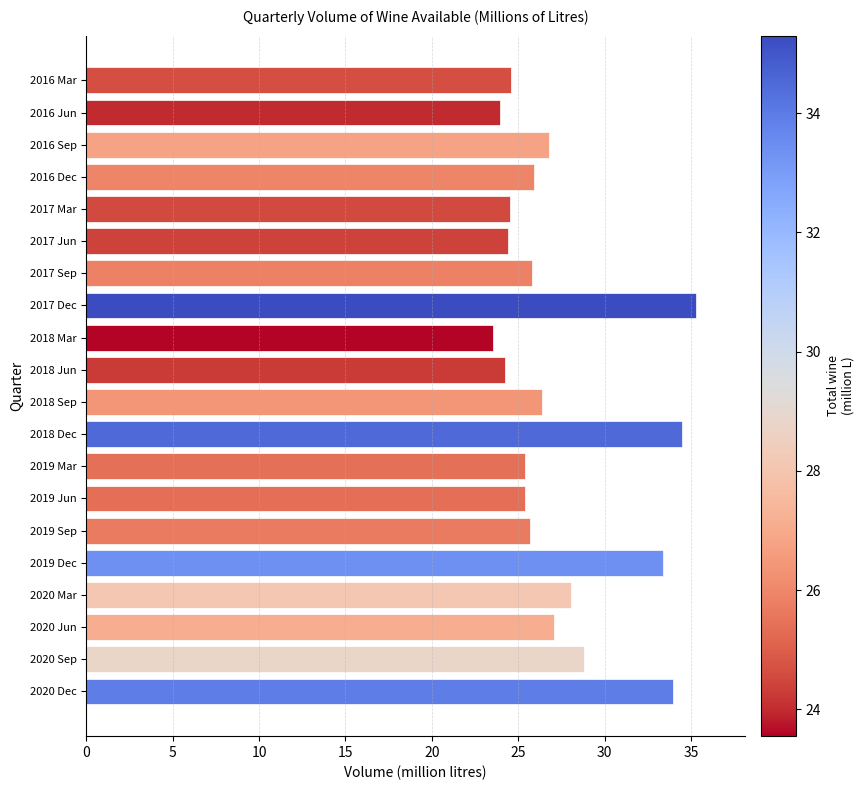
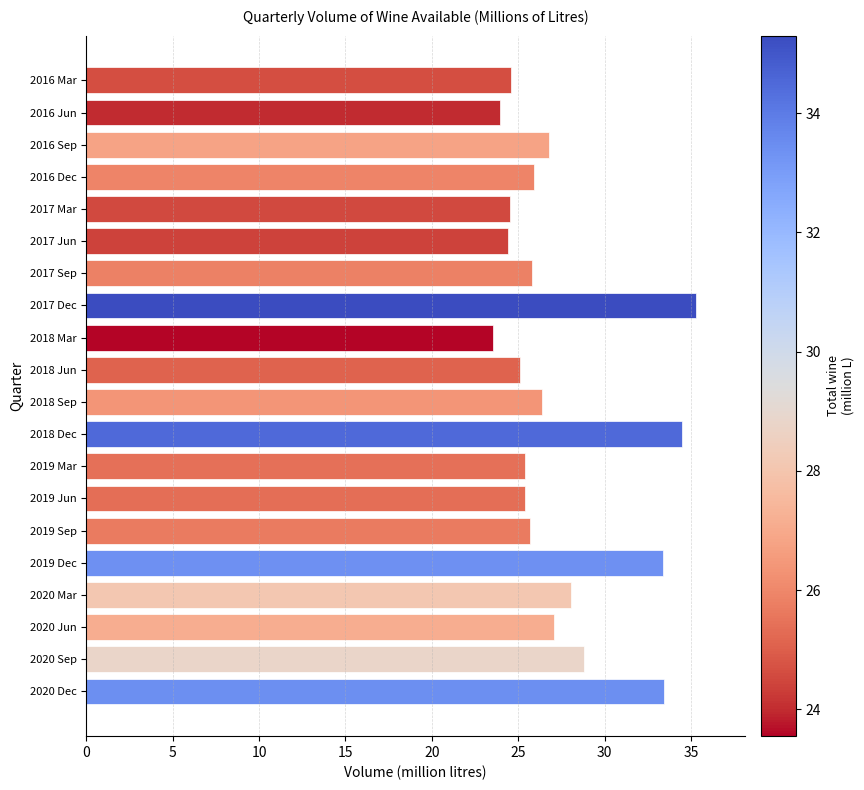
2018 Jun: 24.2 -> 25.1
2020 Dec: 34.0 -> 33.4
